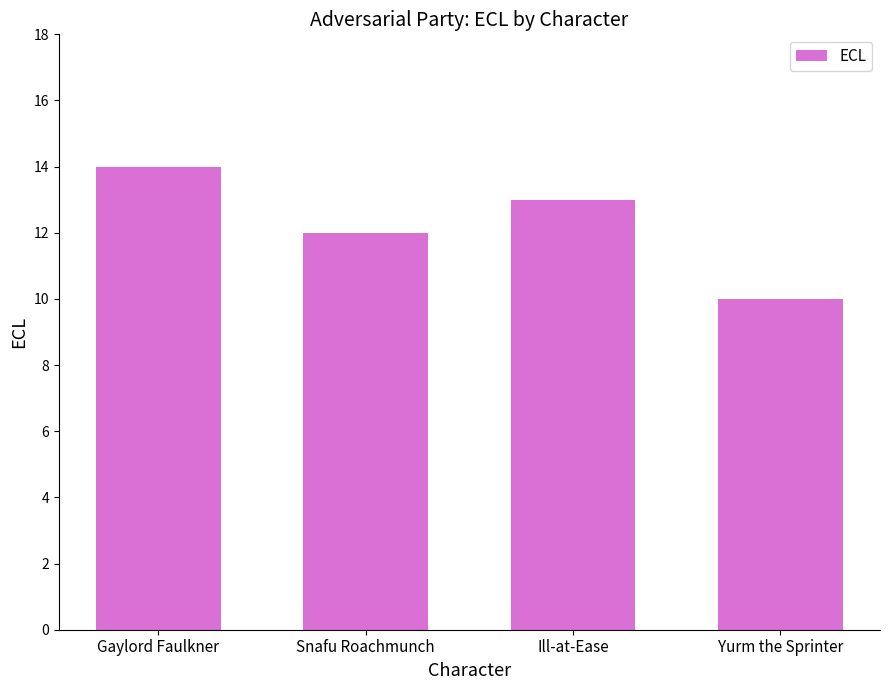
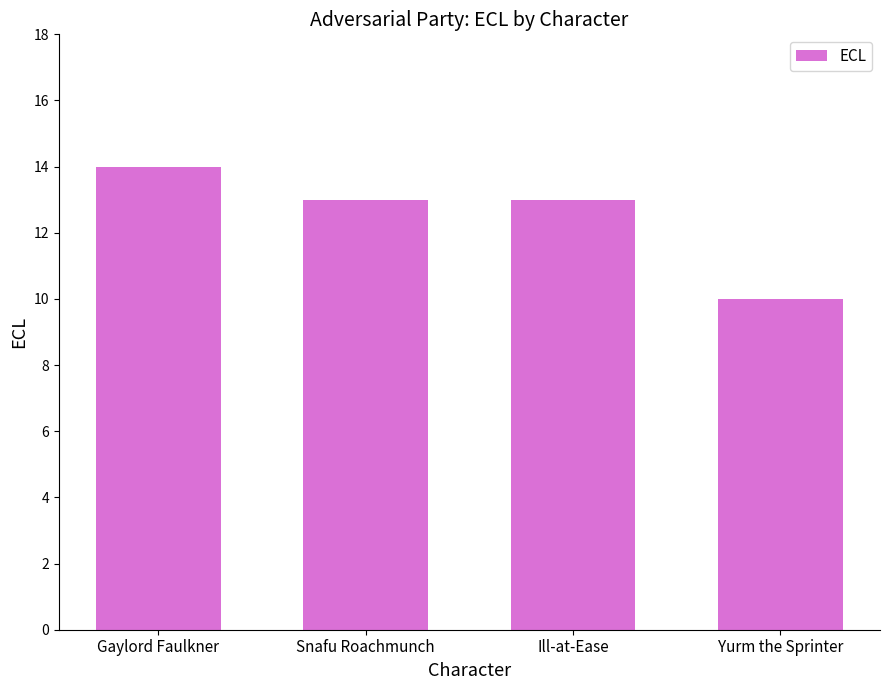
Snafu Roachmunch: 12 -> 13
